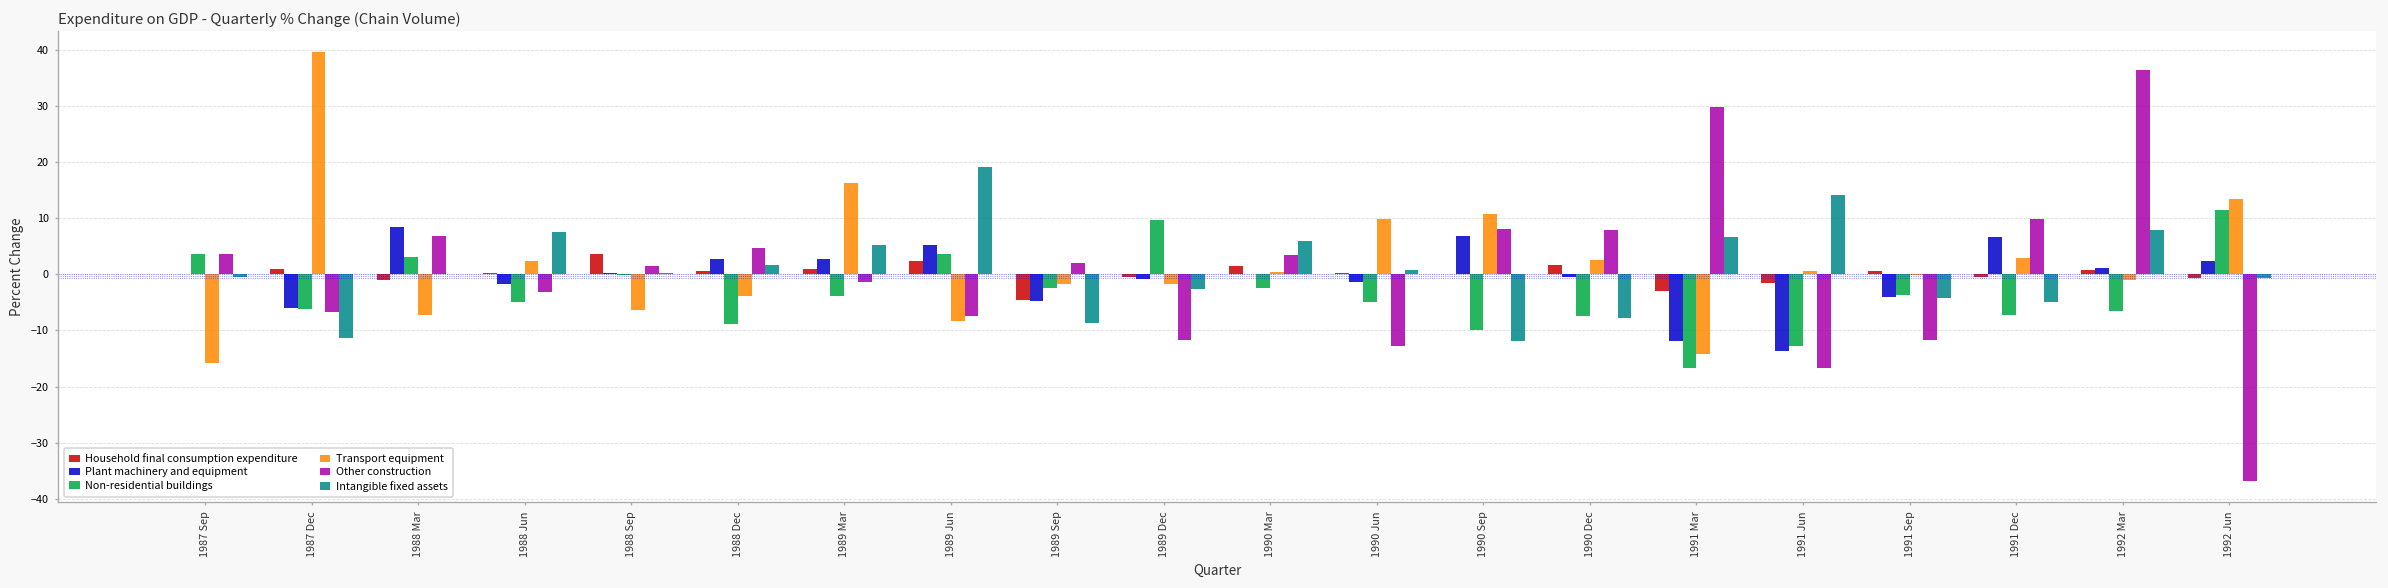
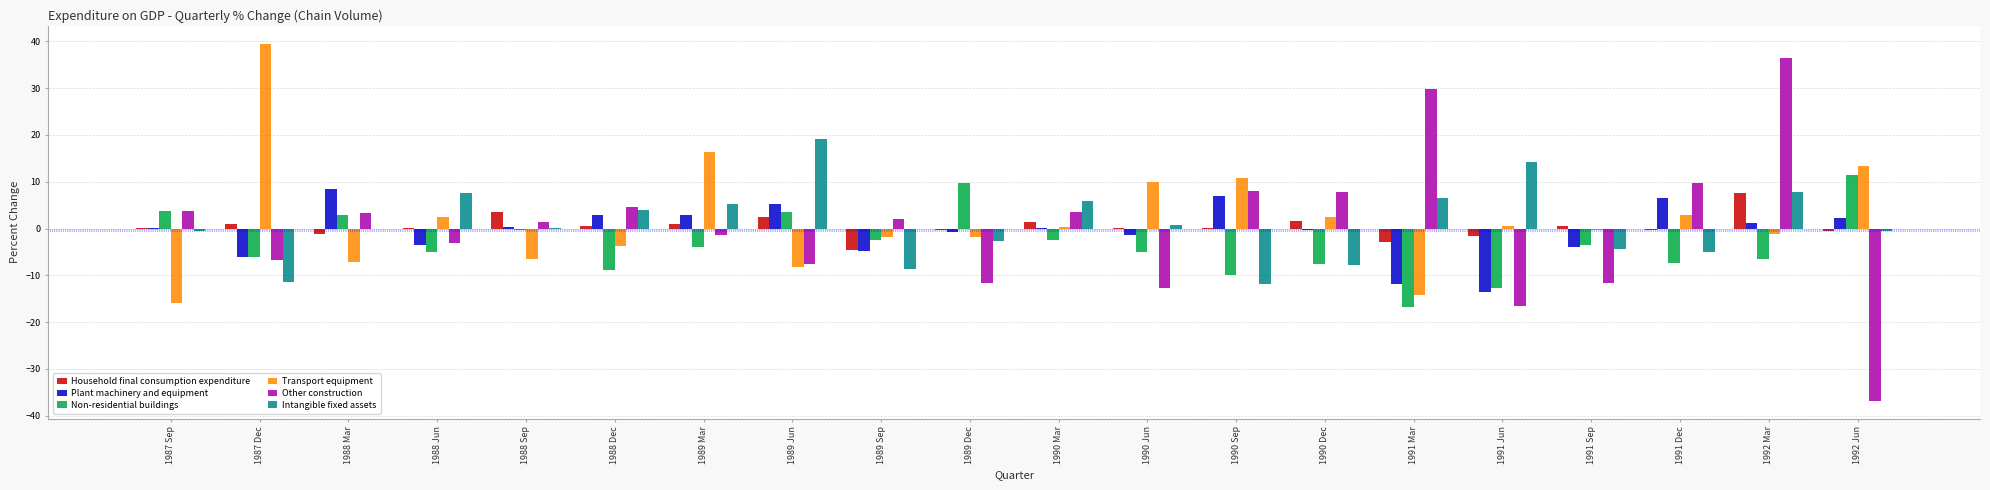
Other construction, 1988 Mar: 7 -> 3
Plant machinery and equipment, 1988 Jun: -2 -> -4
Intangible fixed assets, 1988 Dec: 2 -> 4
Household final consumption expenditure, 1992 Mar: 1 -> 8
